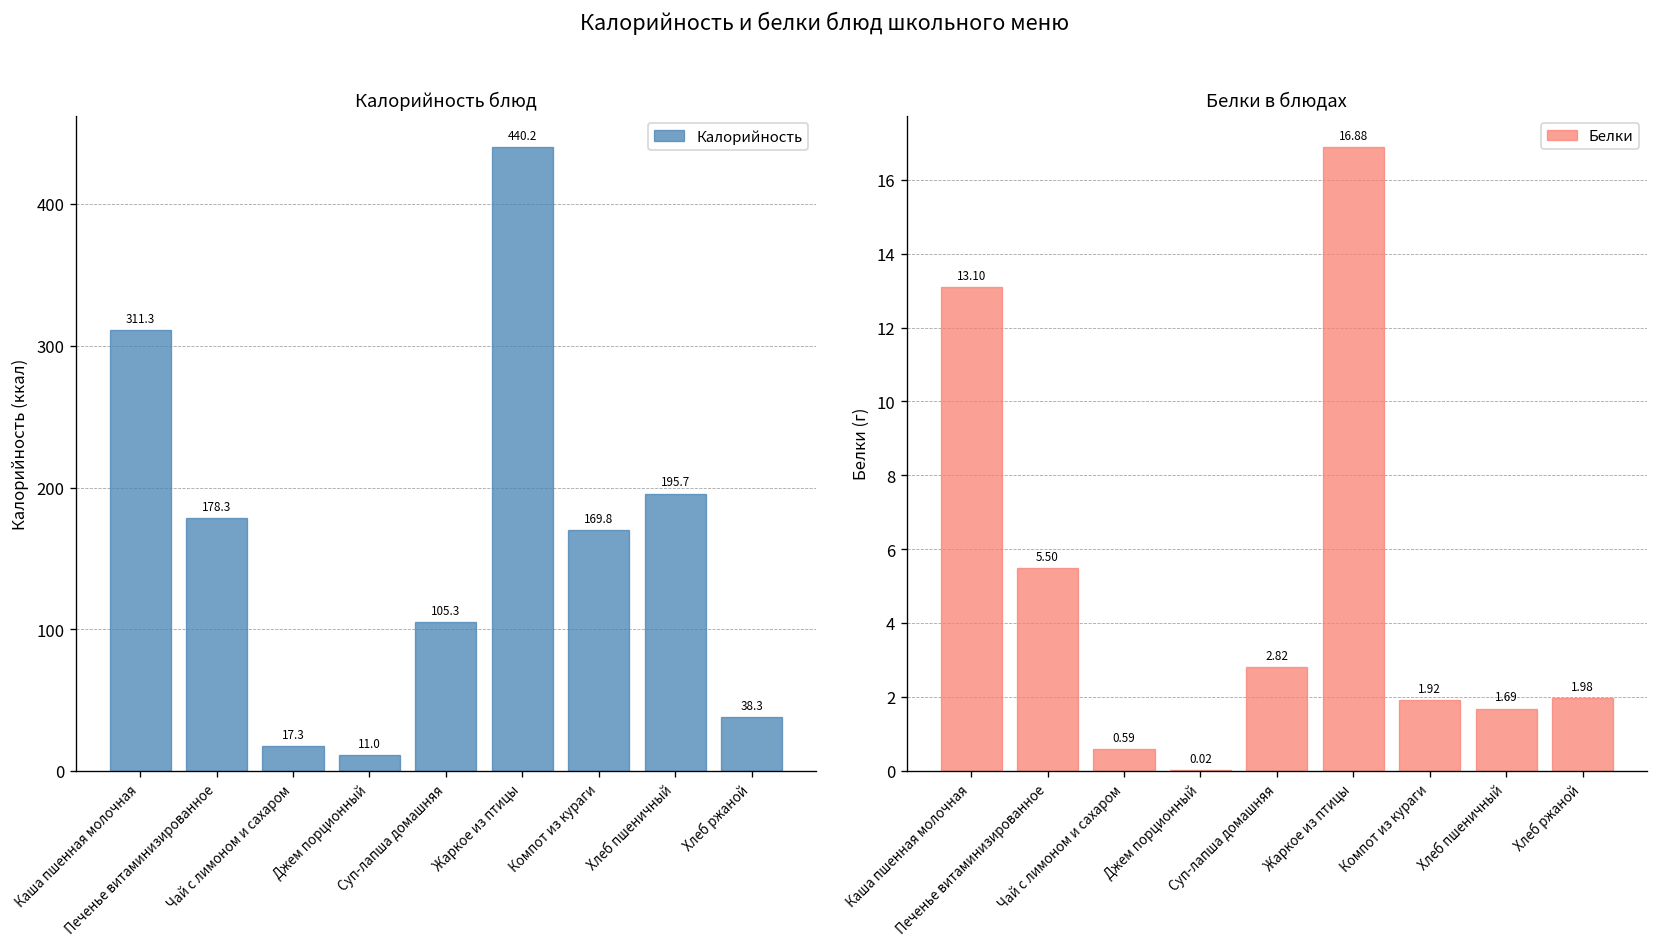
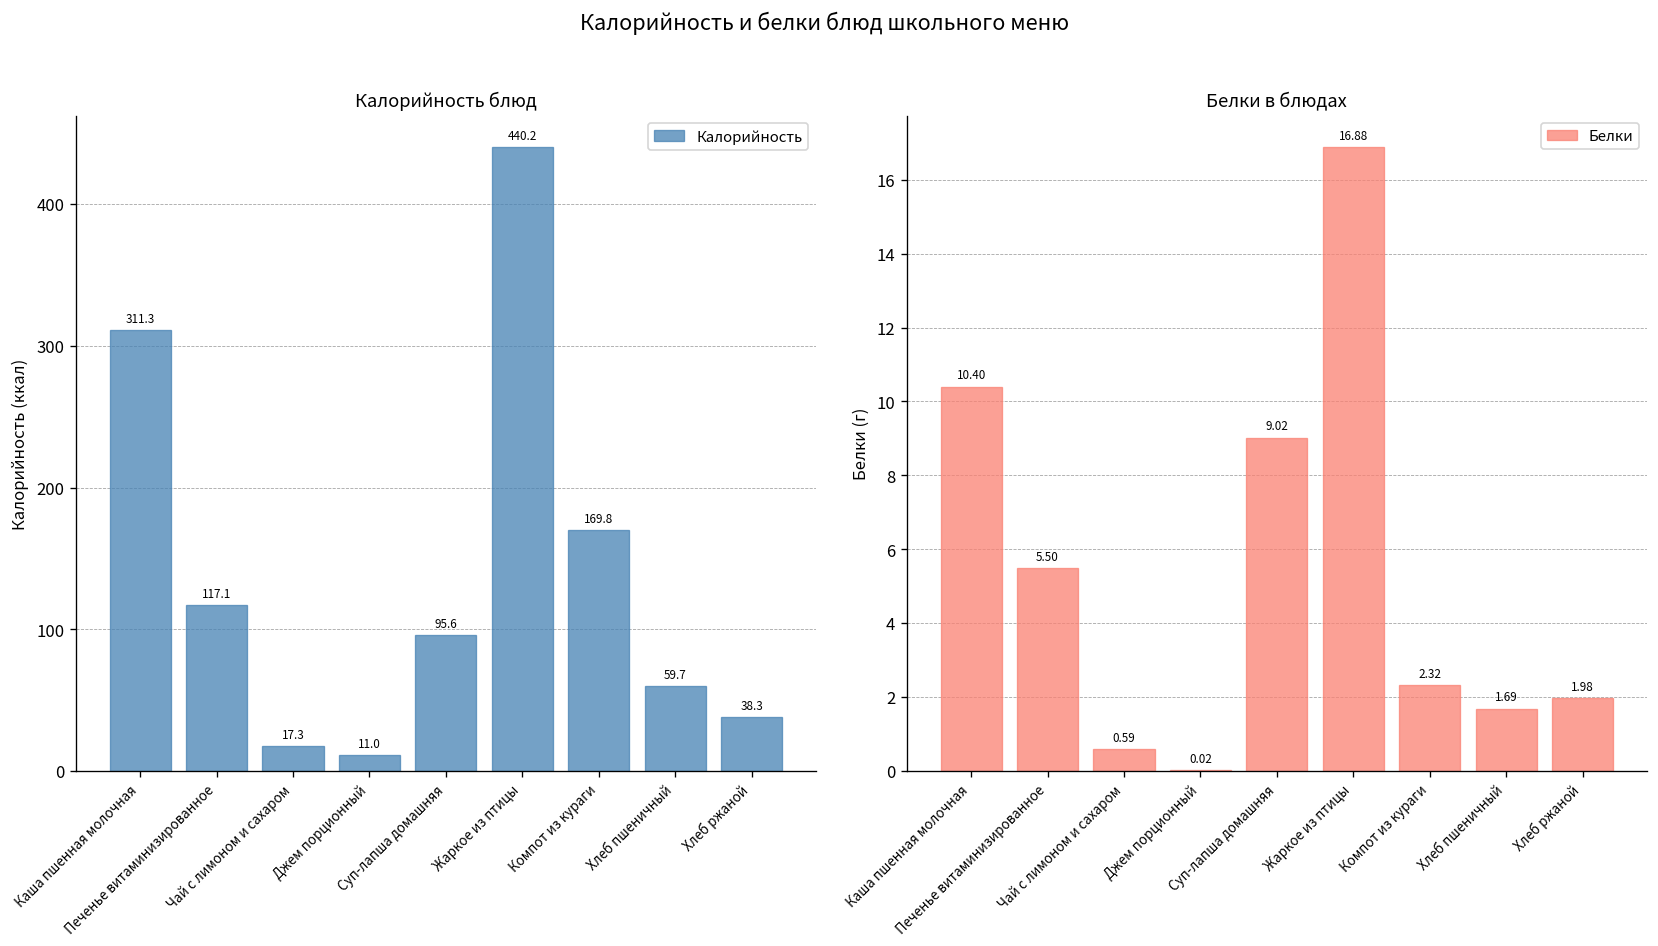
Калорийность блюд, Печенье витаминизированное: 178.3 -> 117.1
Калорийность блюд, Суп-лапша домашняя: 105.3 -> 95.6
Калорийность блюд, Хлеб пшеничный: 195.7 -> 59.7
Белки в блюдах, Каша пшенная молочная: 13.10 -> 10.40
Белки в блюдах, Суп-лапша домашняя: 2.82 -> 9.02
Белки в блюдах, Компот из кураги: 1.92 -> 2.32
